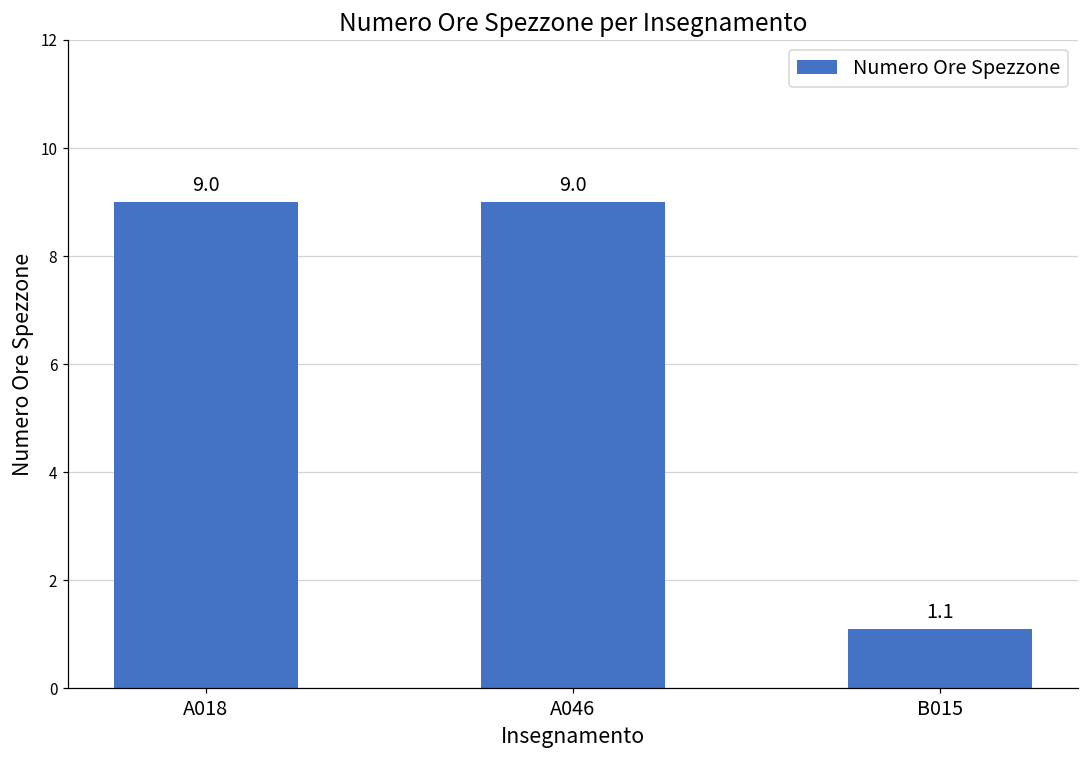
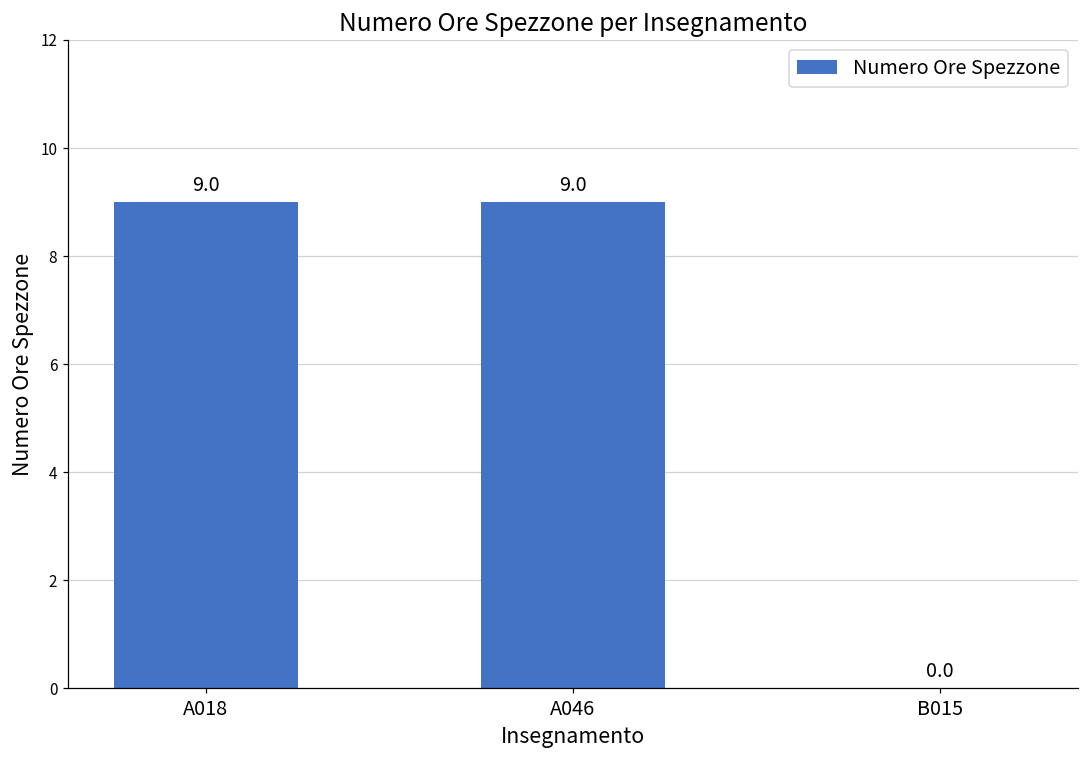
B015: 1.1 -> 0.0
